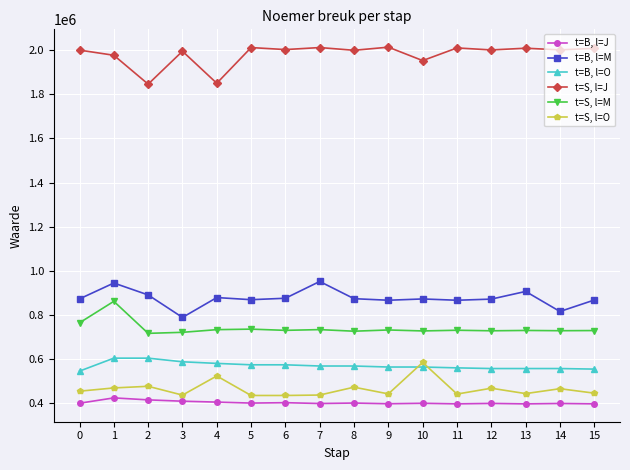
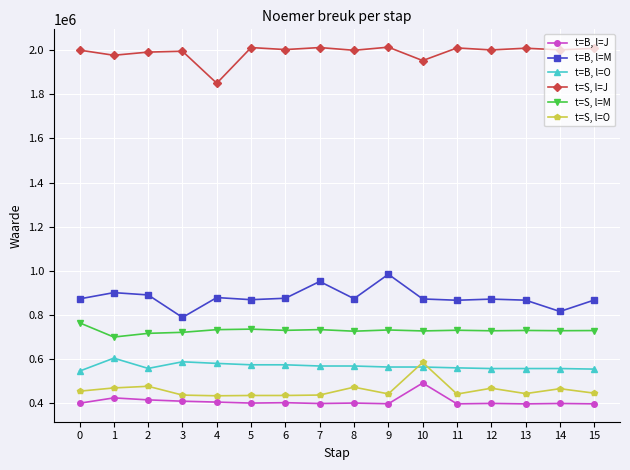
t=B, l=M, 1: 940000 -> 900000
t=S, l=M, 1: 860000 -> 700000
t=B, l=O, 2: 600000 -> 560000
t=S, l=J, 2: 1850000 -> 1990000
t=S, l=O, 4: 520000 -> 430000
t=B, l=M, 9: 870000 -> 980000
t=B, l=J, 10: 400000 -> 490000
t=B, l=M, 13: 910000 -> 870000
